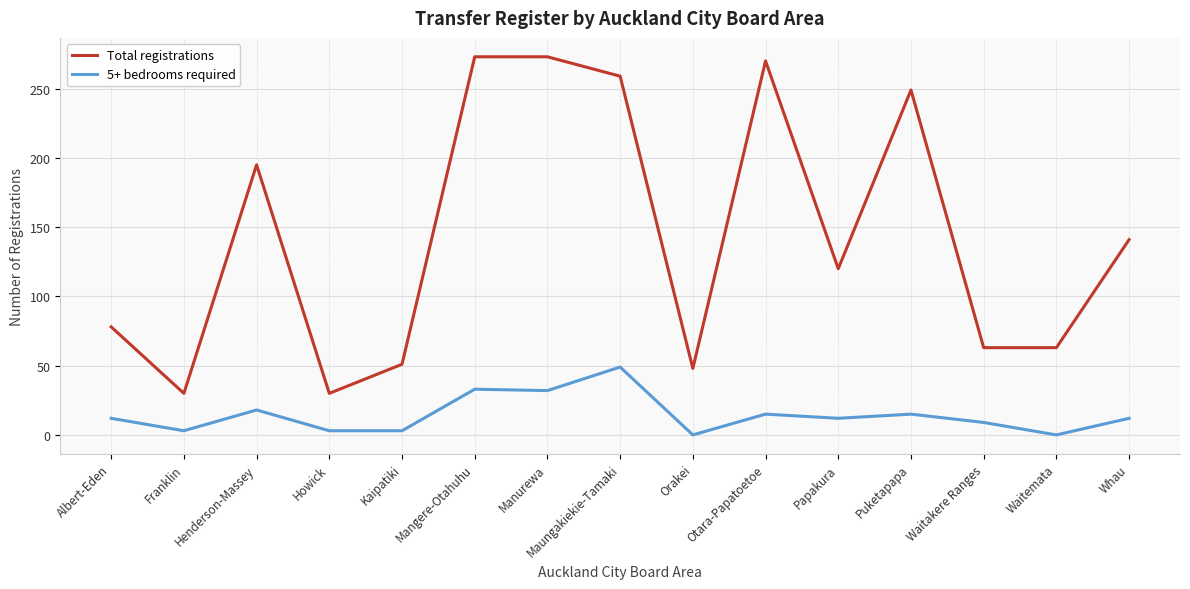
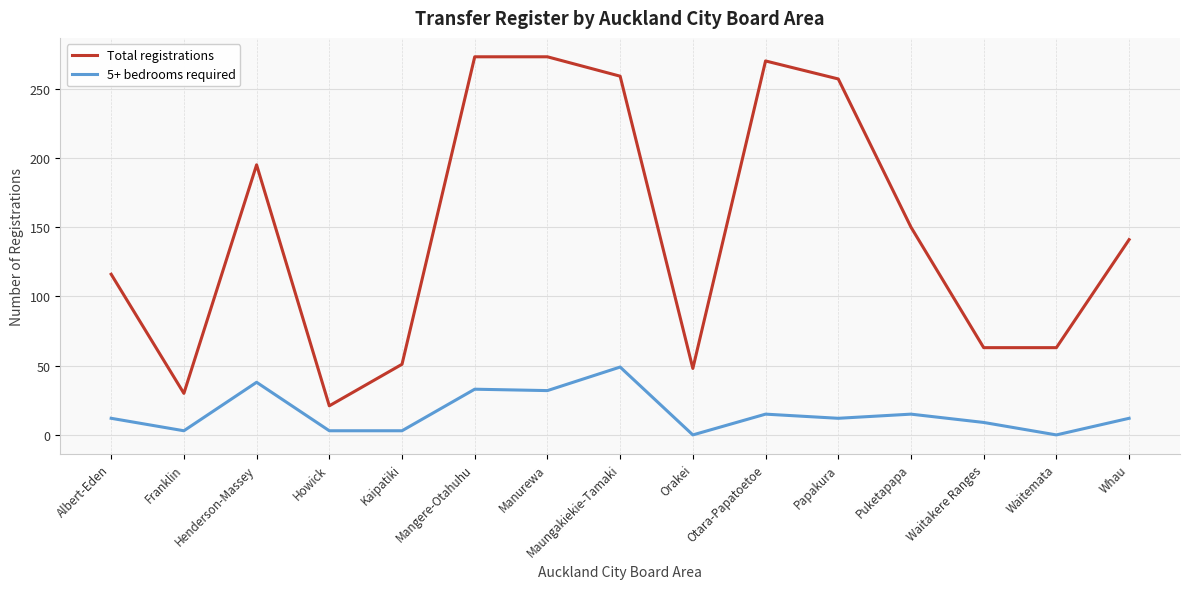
Total registrations, Albert-Eden: 78 -> 116
5+ bedrooms required, Henderson-Massey: 18 -> 38
Total registrations, Howick: 30 -> 21
Total registrations, Papakura: 120 -> 257
Total registrations, Puketapapa: 249 -> 150
